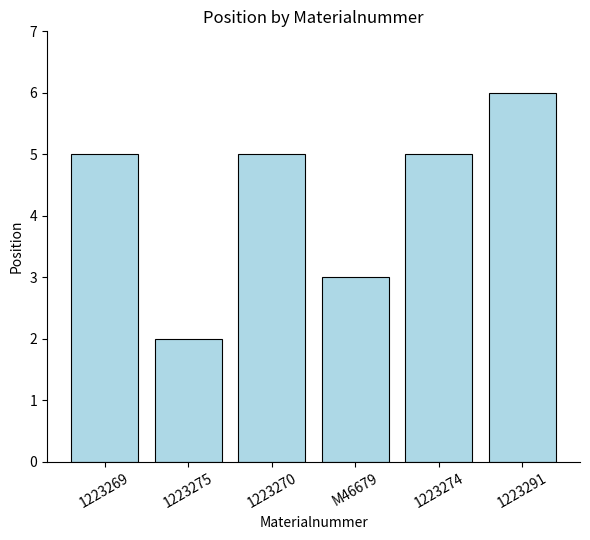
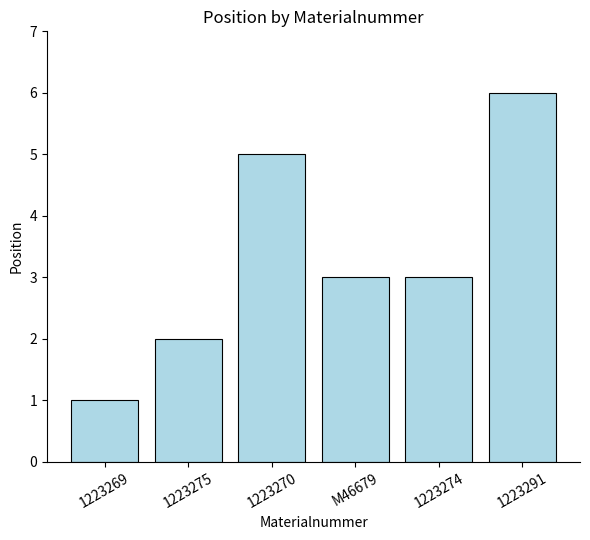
1223269: 5 -> 1
1223274: 5 -> 3
